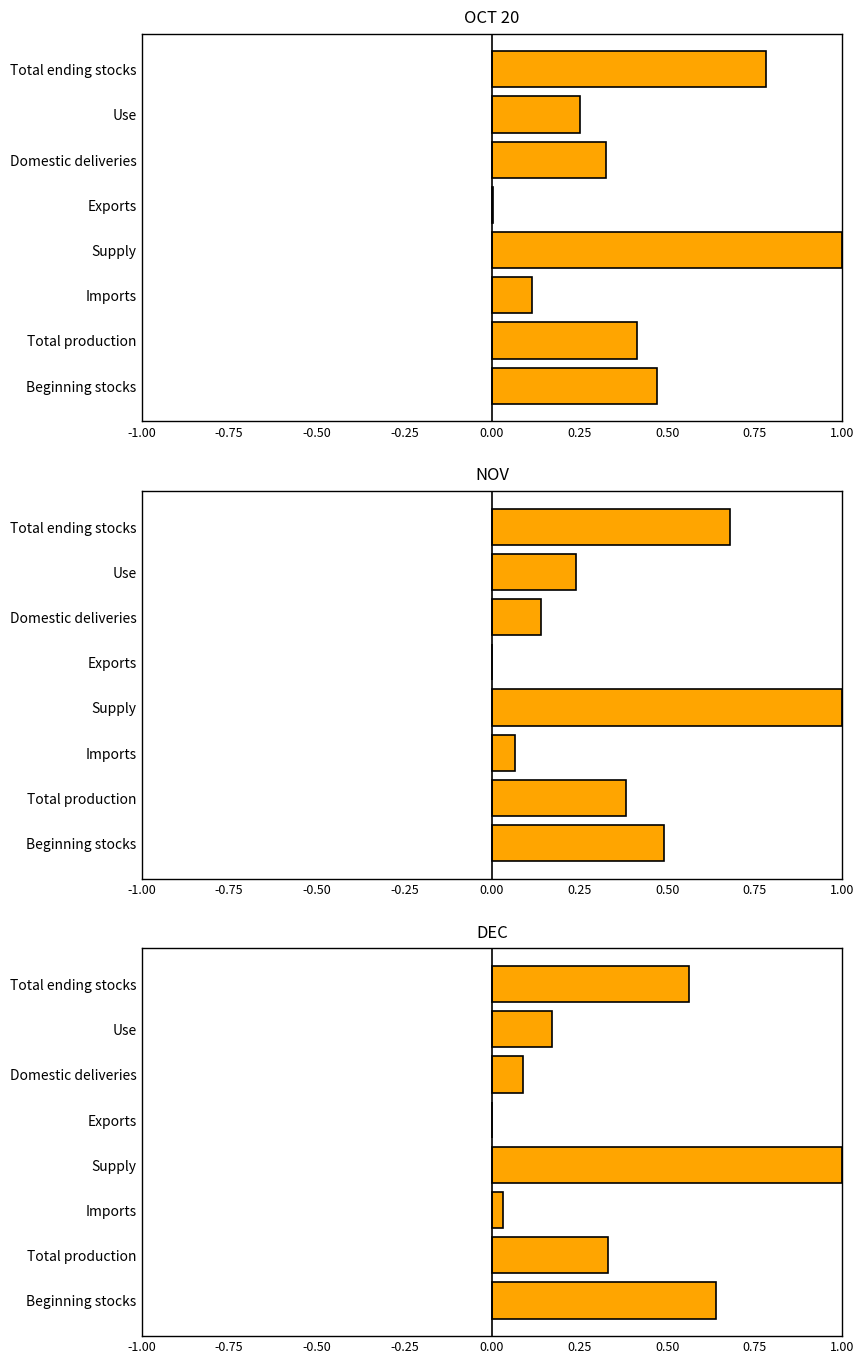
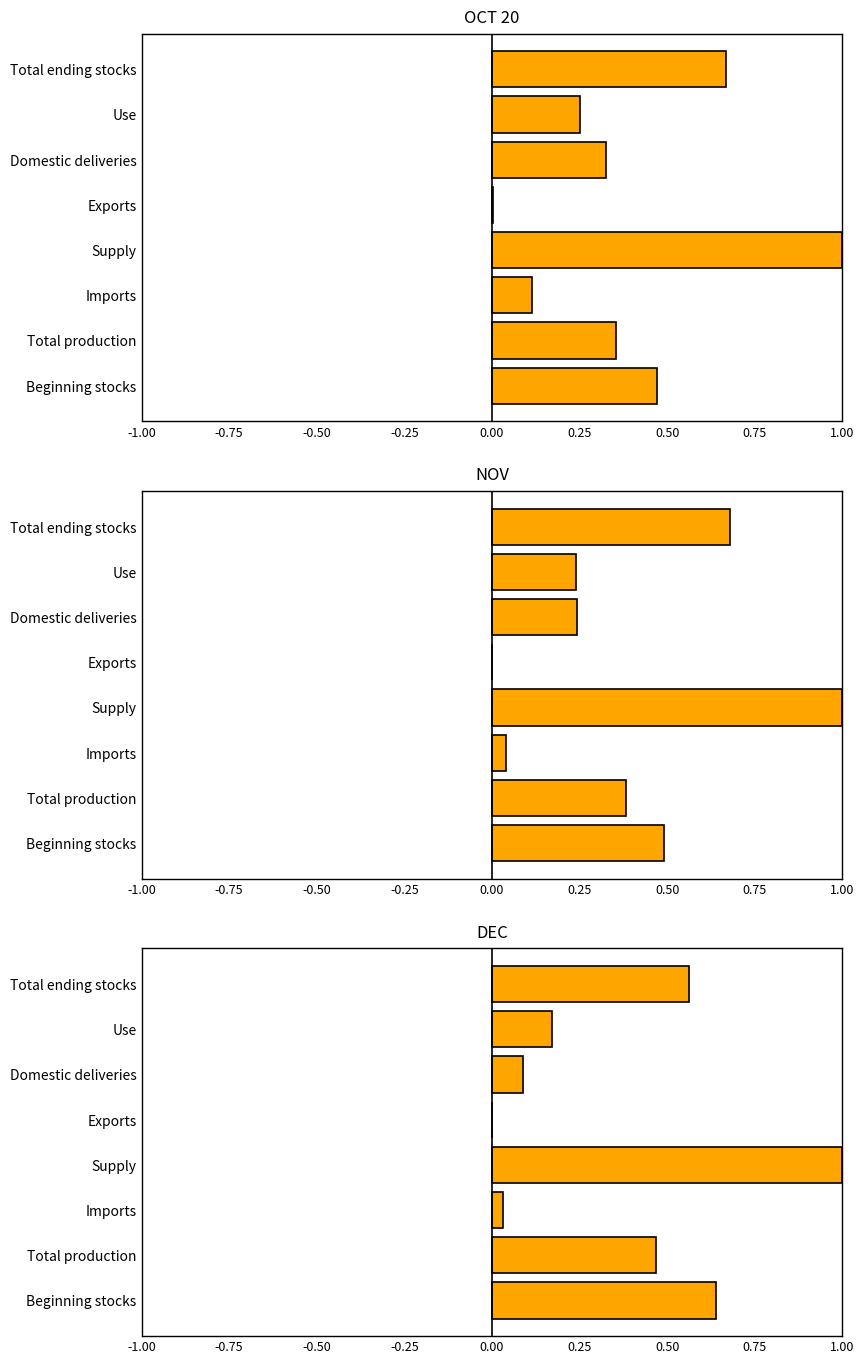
OCT 20, Total ending stocks: 0.78 -> 0.67
OCT 20, Total production: 0.41 -> 0.36
NOV, Domestic deliveries: 0.14 -> 0.24
NOV, Imports: 0.07 -> 0.04
DEC, Total production: 0.33 -> 0.47
